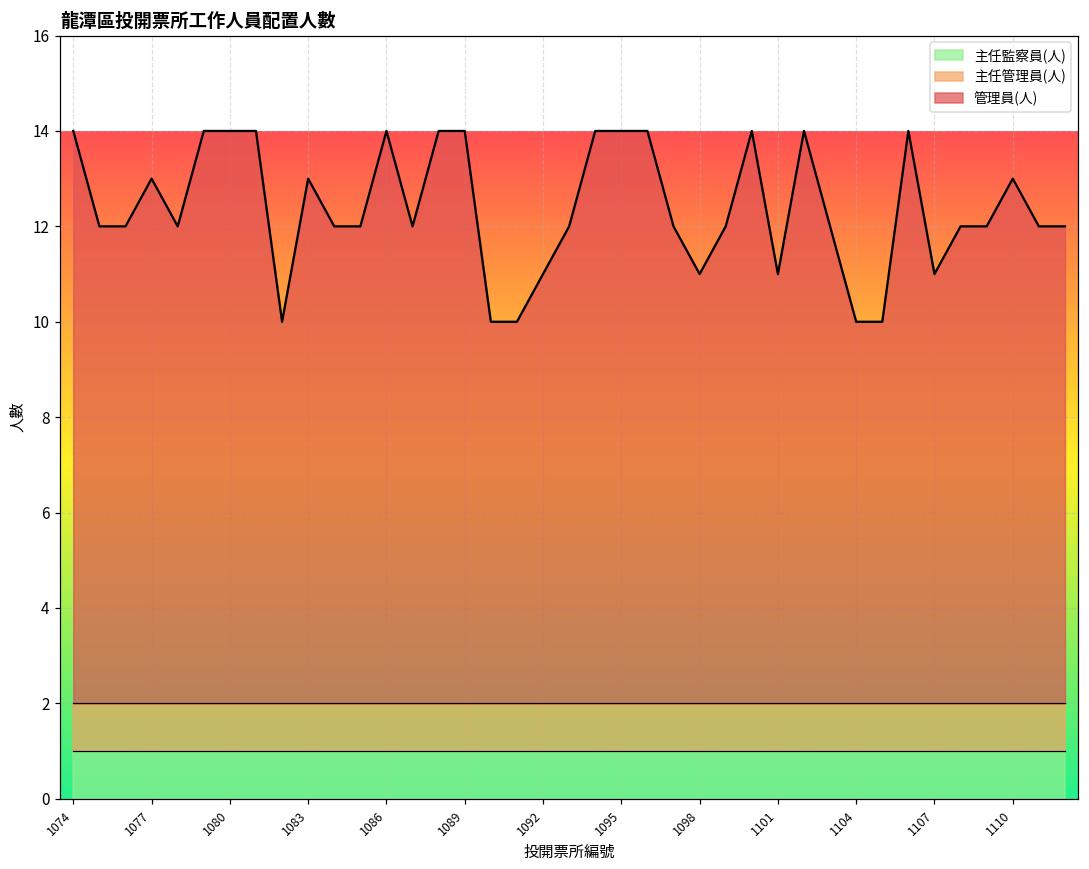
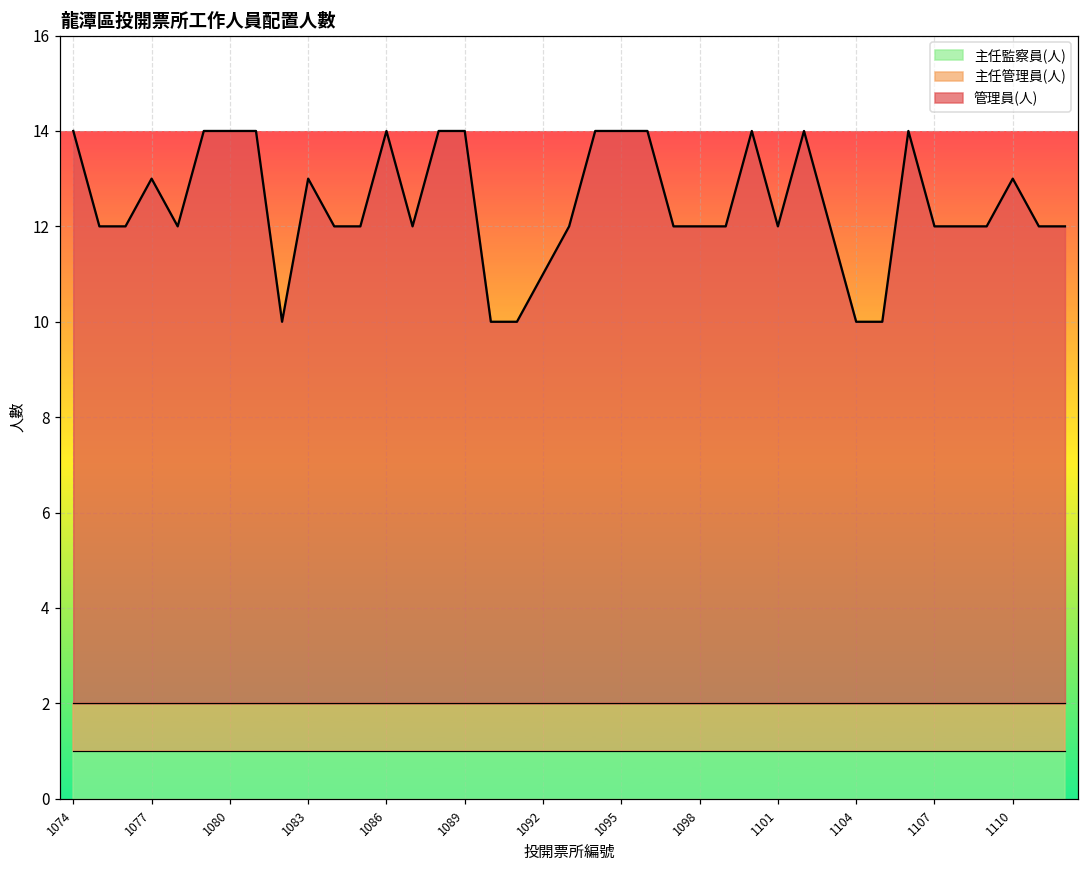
管理員(人), 1098: 11.0 -> 12.0
管理員(人), 1101: 11.0 -> 12.0
管理員(人), 1107: 11.0 -> 12.0
